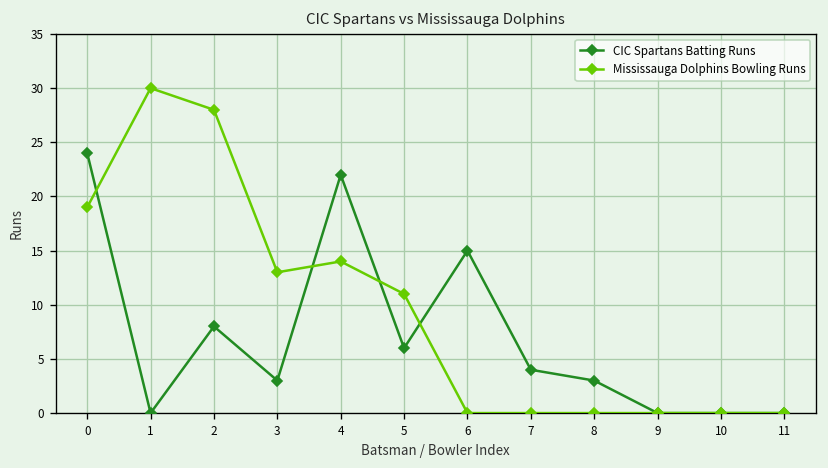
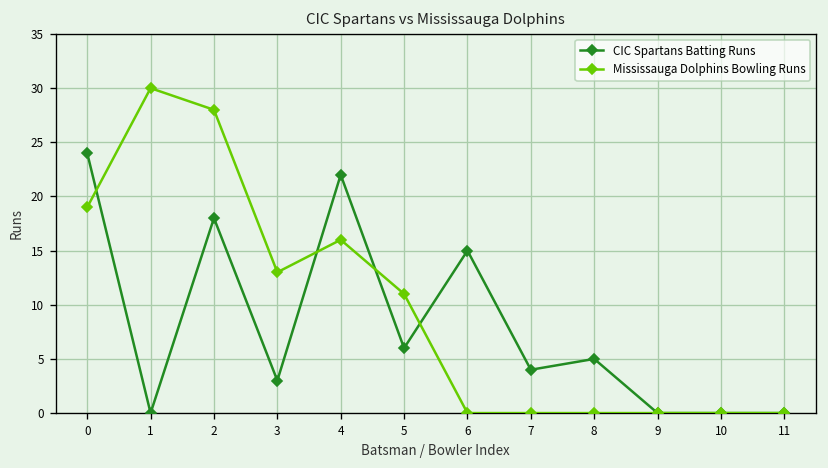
CIC Spartans Batting Runs, 2: 8 -> 18
Mississauga Dolphins Bowling Runs, 4: 14 -> 16
CIC Spartans Batting Runs, 8: 3 -> 5
